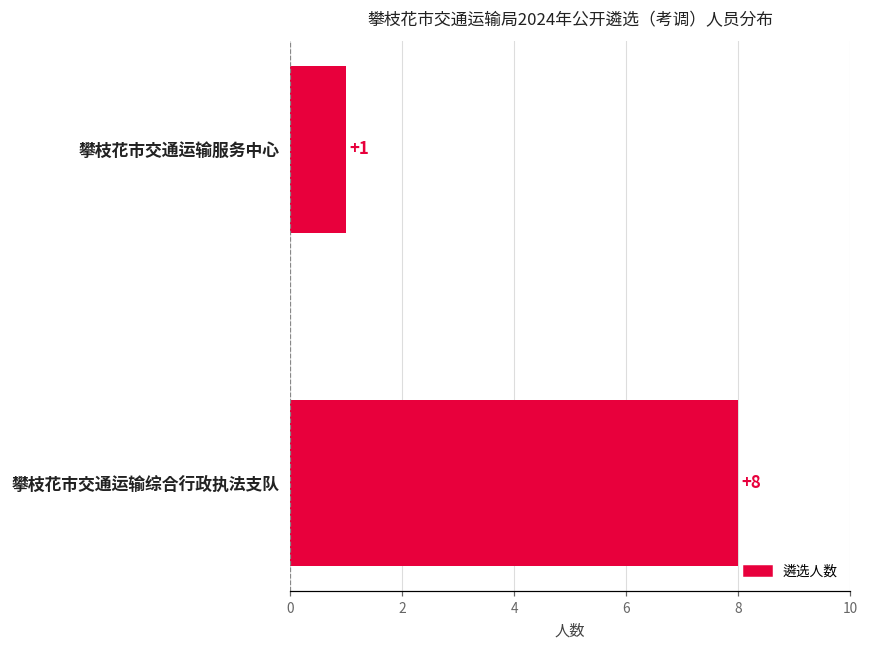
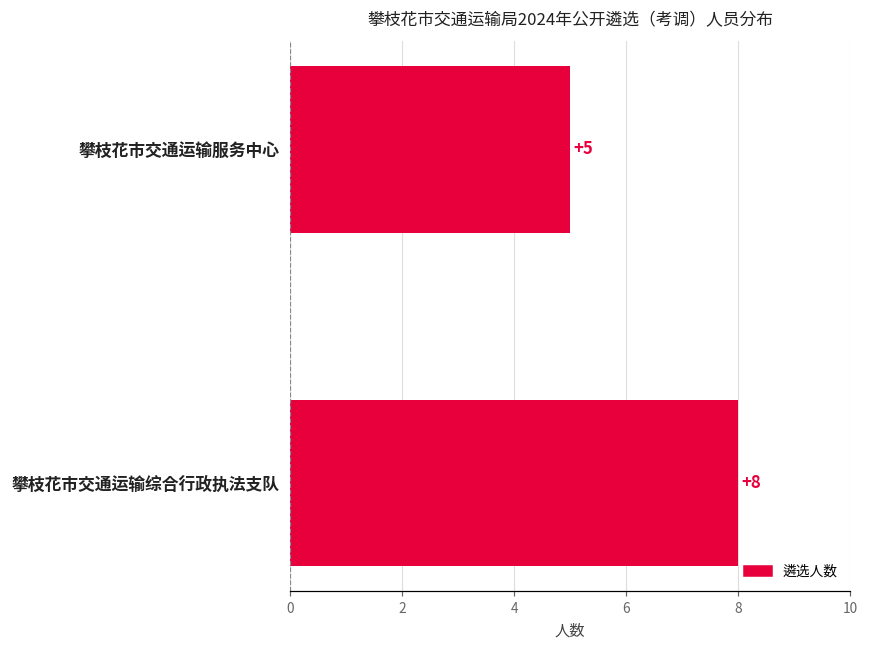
攀枝花市交通运输服务中心: +1 -> +5
